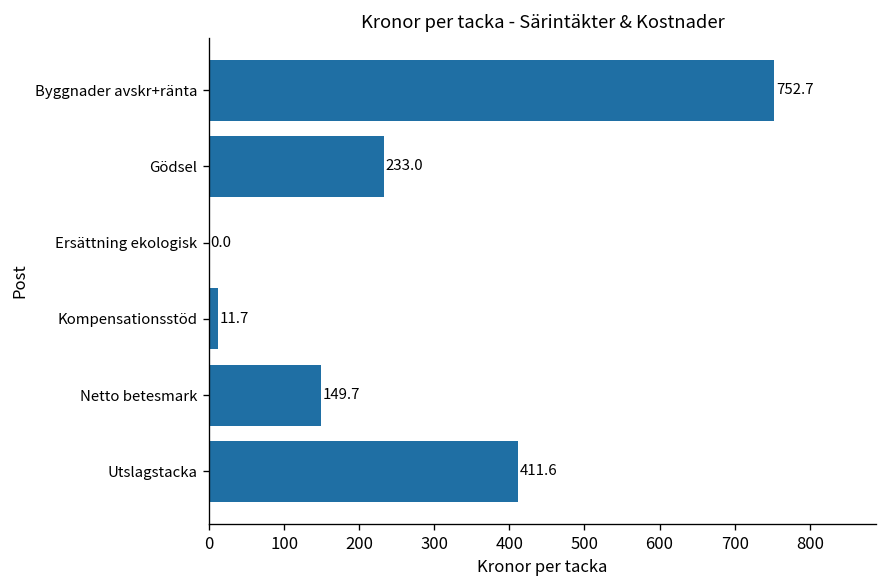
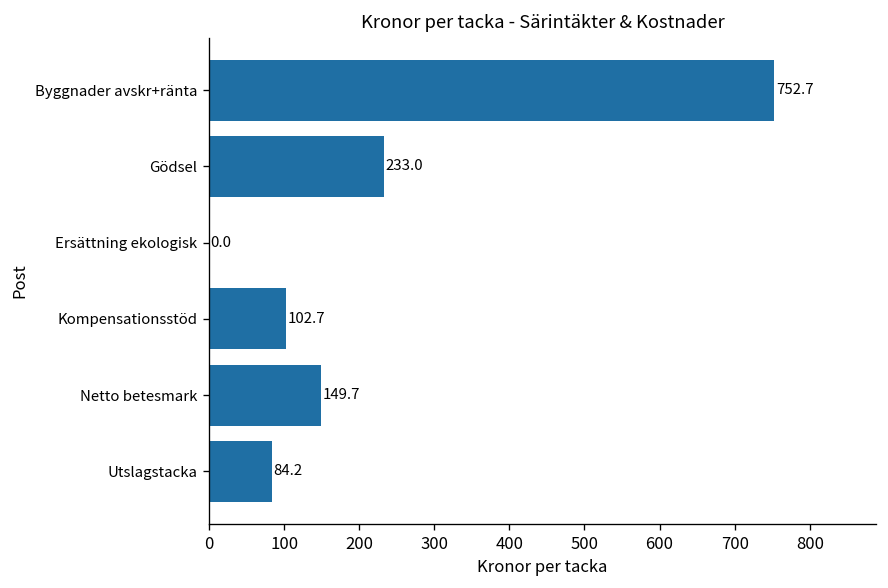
Kompensationsstöd: 11.7 -> 102.7
Utslagstacka: 411.6 -> 84.2
